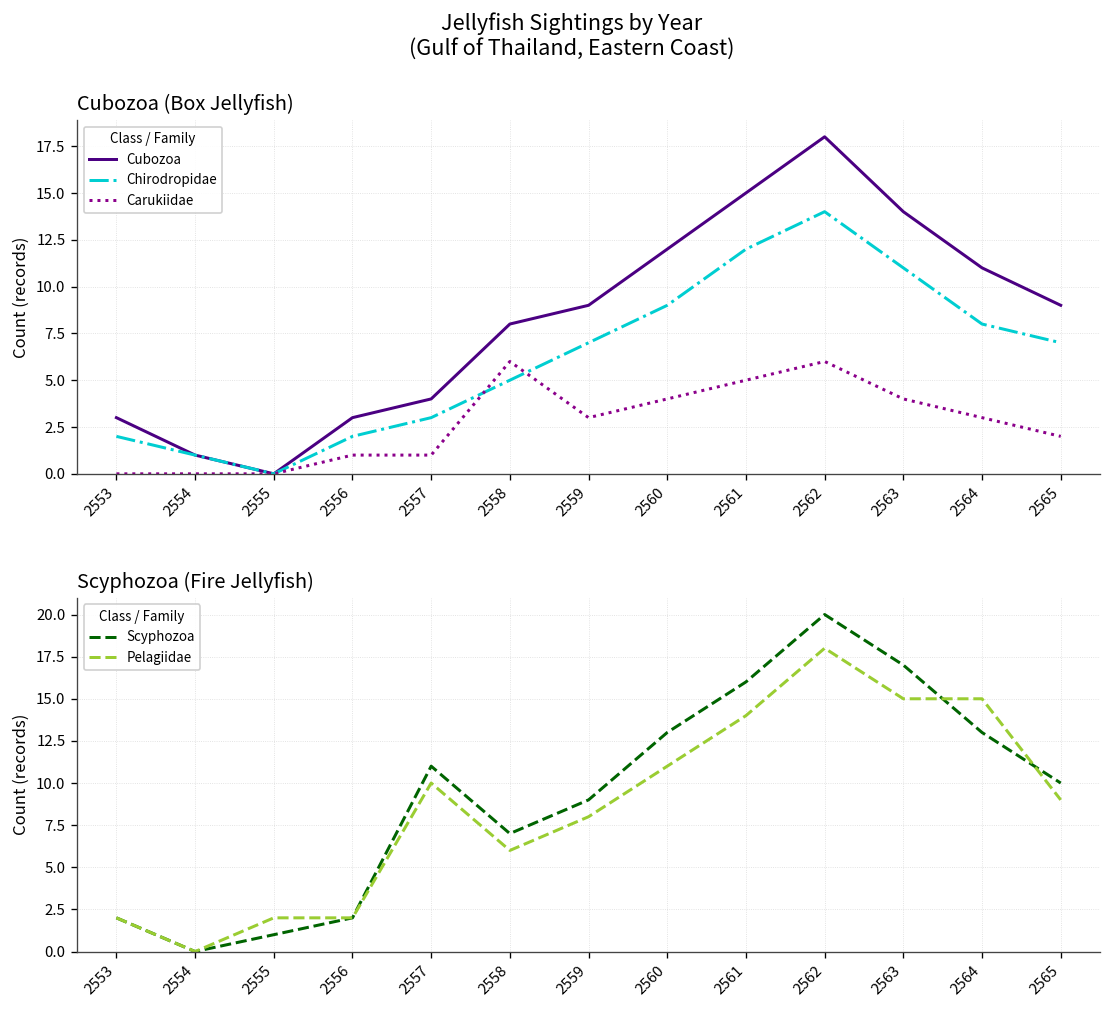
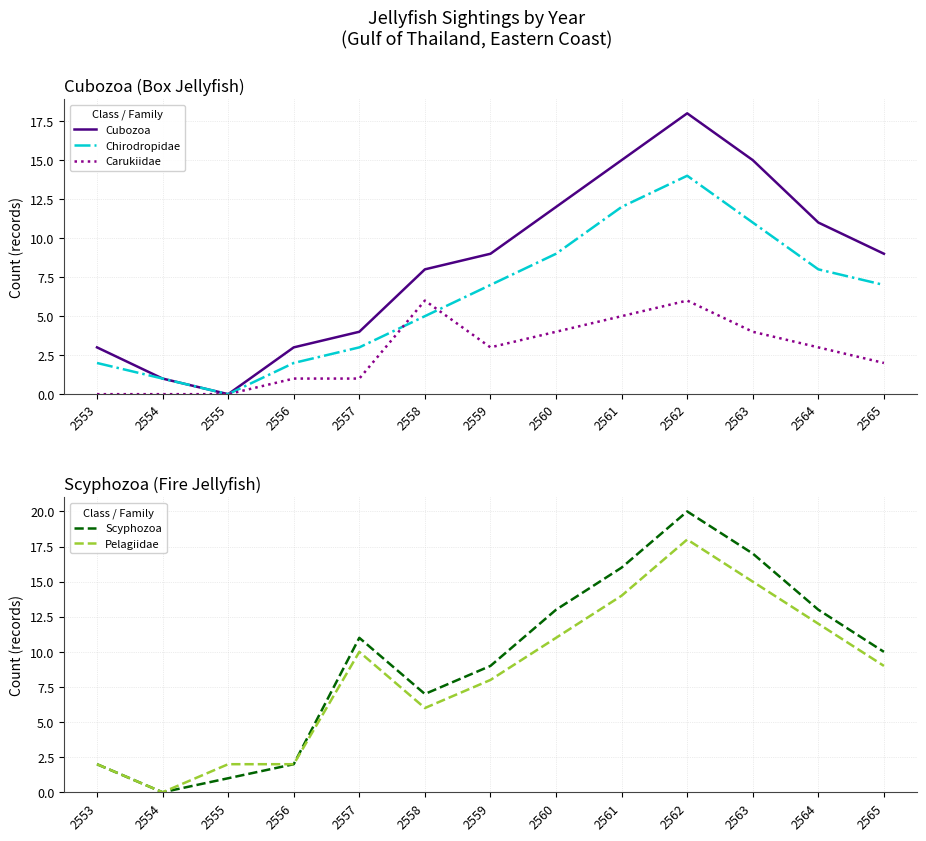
Cubozoa (Box Jellyfish), Cubozoa, 2563: 14 -> 15
Scyphozoa (Fire Jellyfish), Pelagiidae, 2564: 15 -> 12
